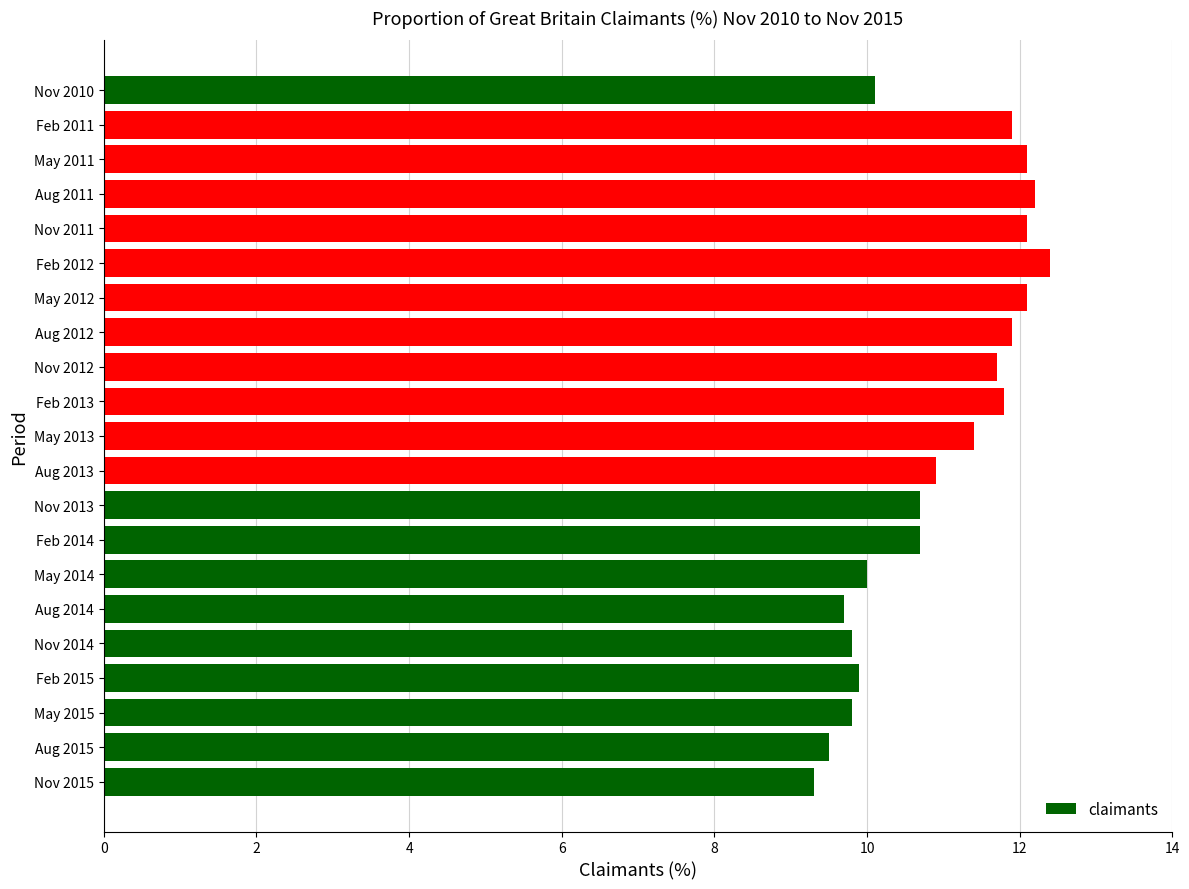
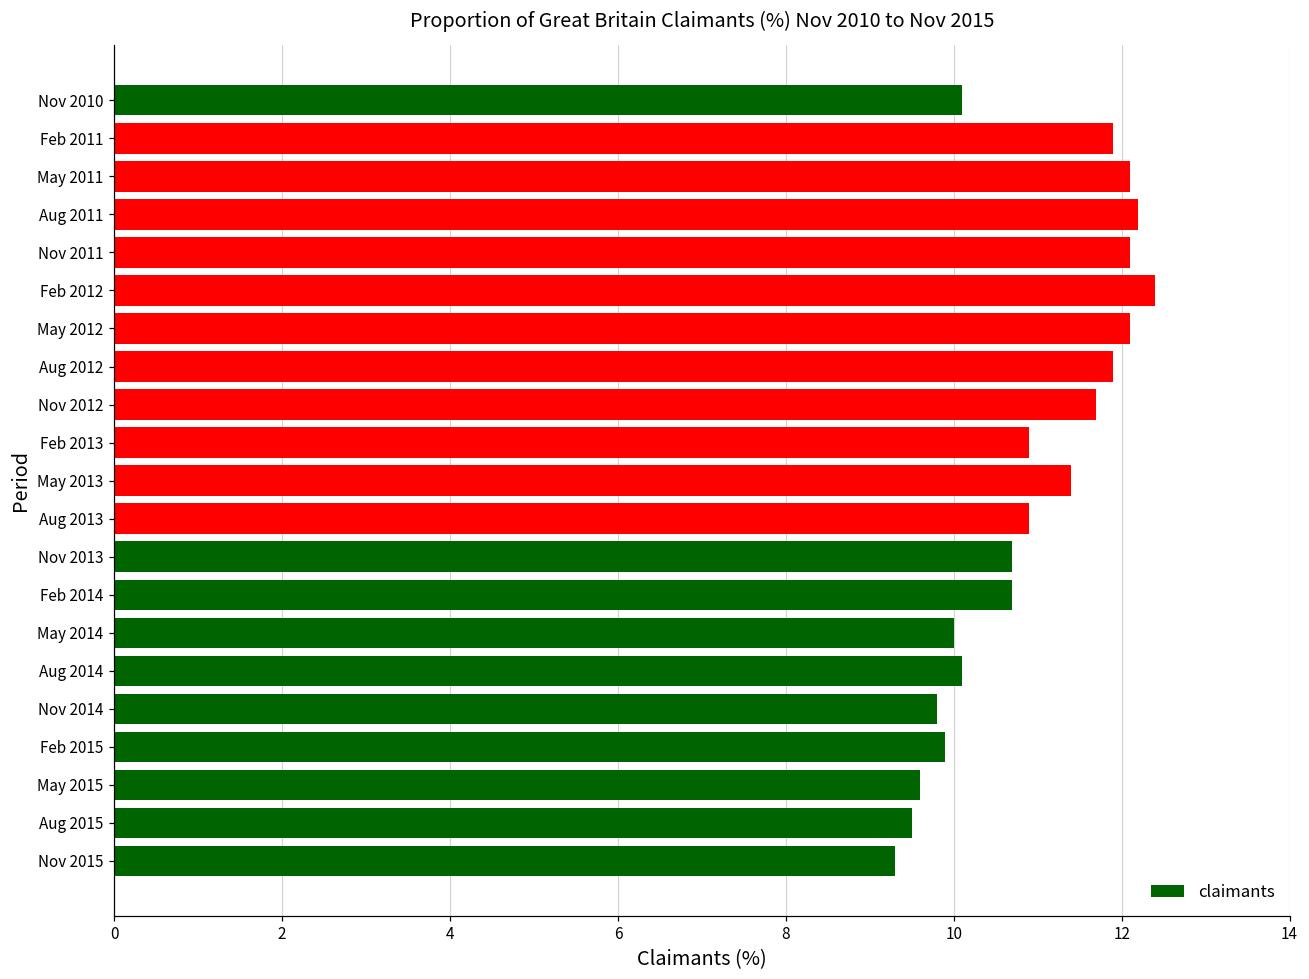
Feb 2013: 11.8 -> 10.9
Aug 2014: 9.7 -> 10.1
May 2015: 9.8 -> 9.6
